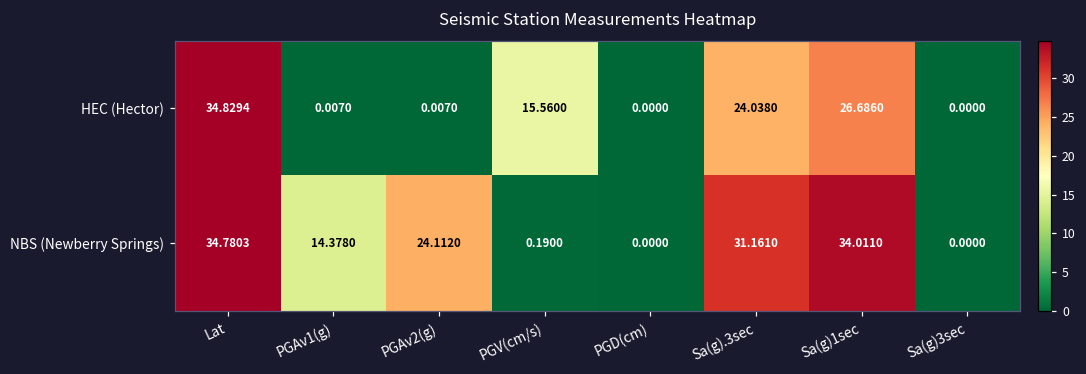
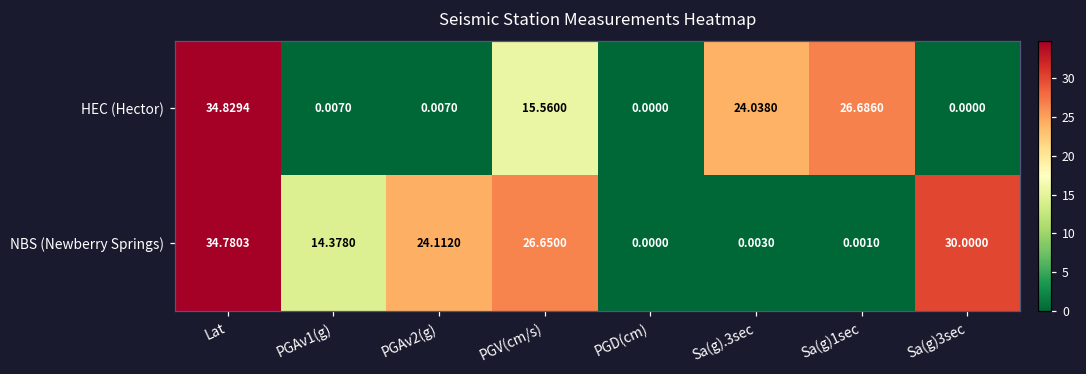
NBS (Newberry Springs), PGV(cm/s): 0.1900 -> 26.6500
NBS (Newberry Springs), Sa(g).3sec: 31.1610 -> 0.0030
NBS (Newberry Springs), Sa(g)1sec: 34.0110 -> 0.0010
NBS (Newberry Springs), Sa(g)3sec: 0.0000 -> 30.0000
